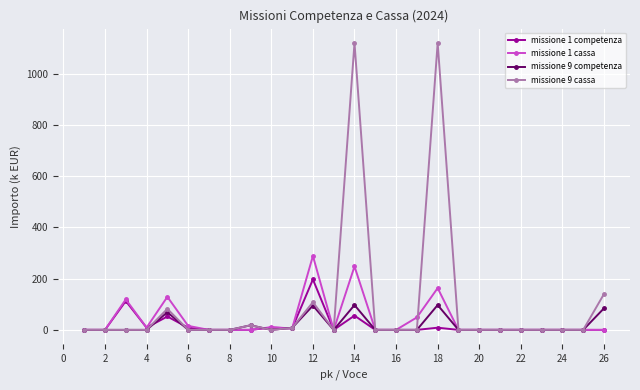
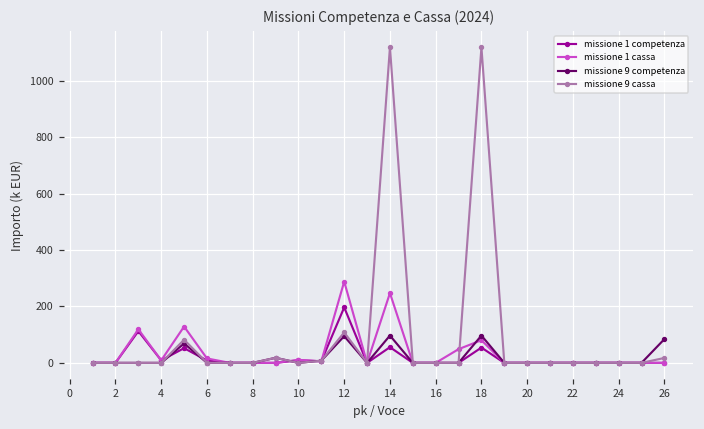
missione 1 competenza, 18: 10 -> 50
missione 1 cassa, 18: 160 -> 80
missione 9 cassa, 26: 140 -> 20
